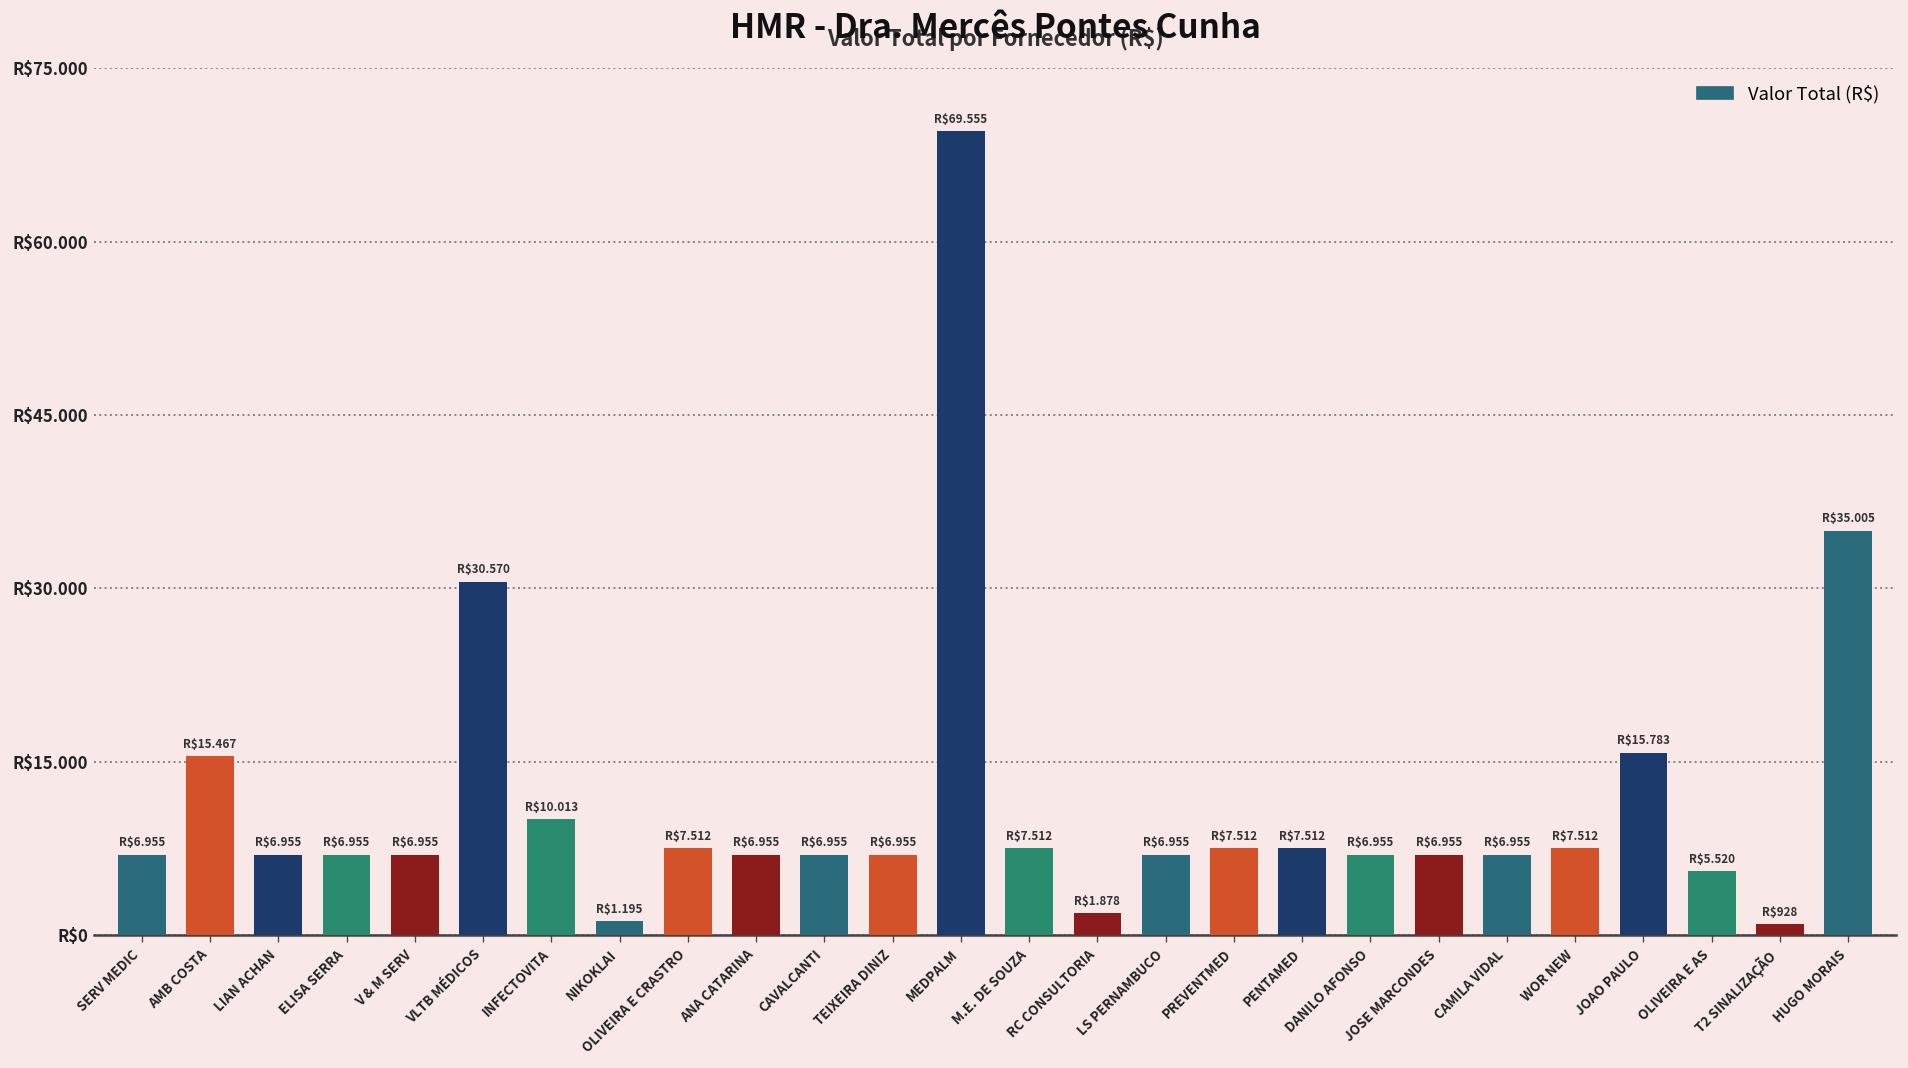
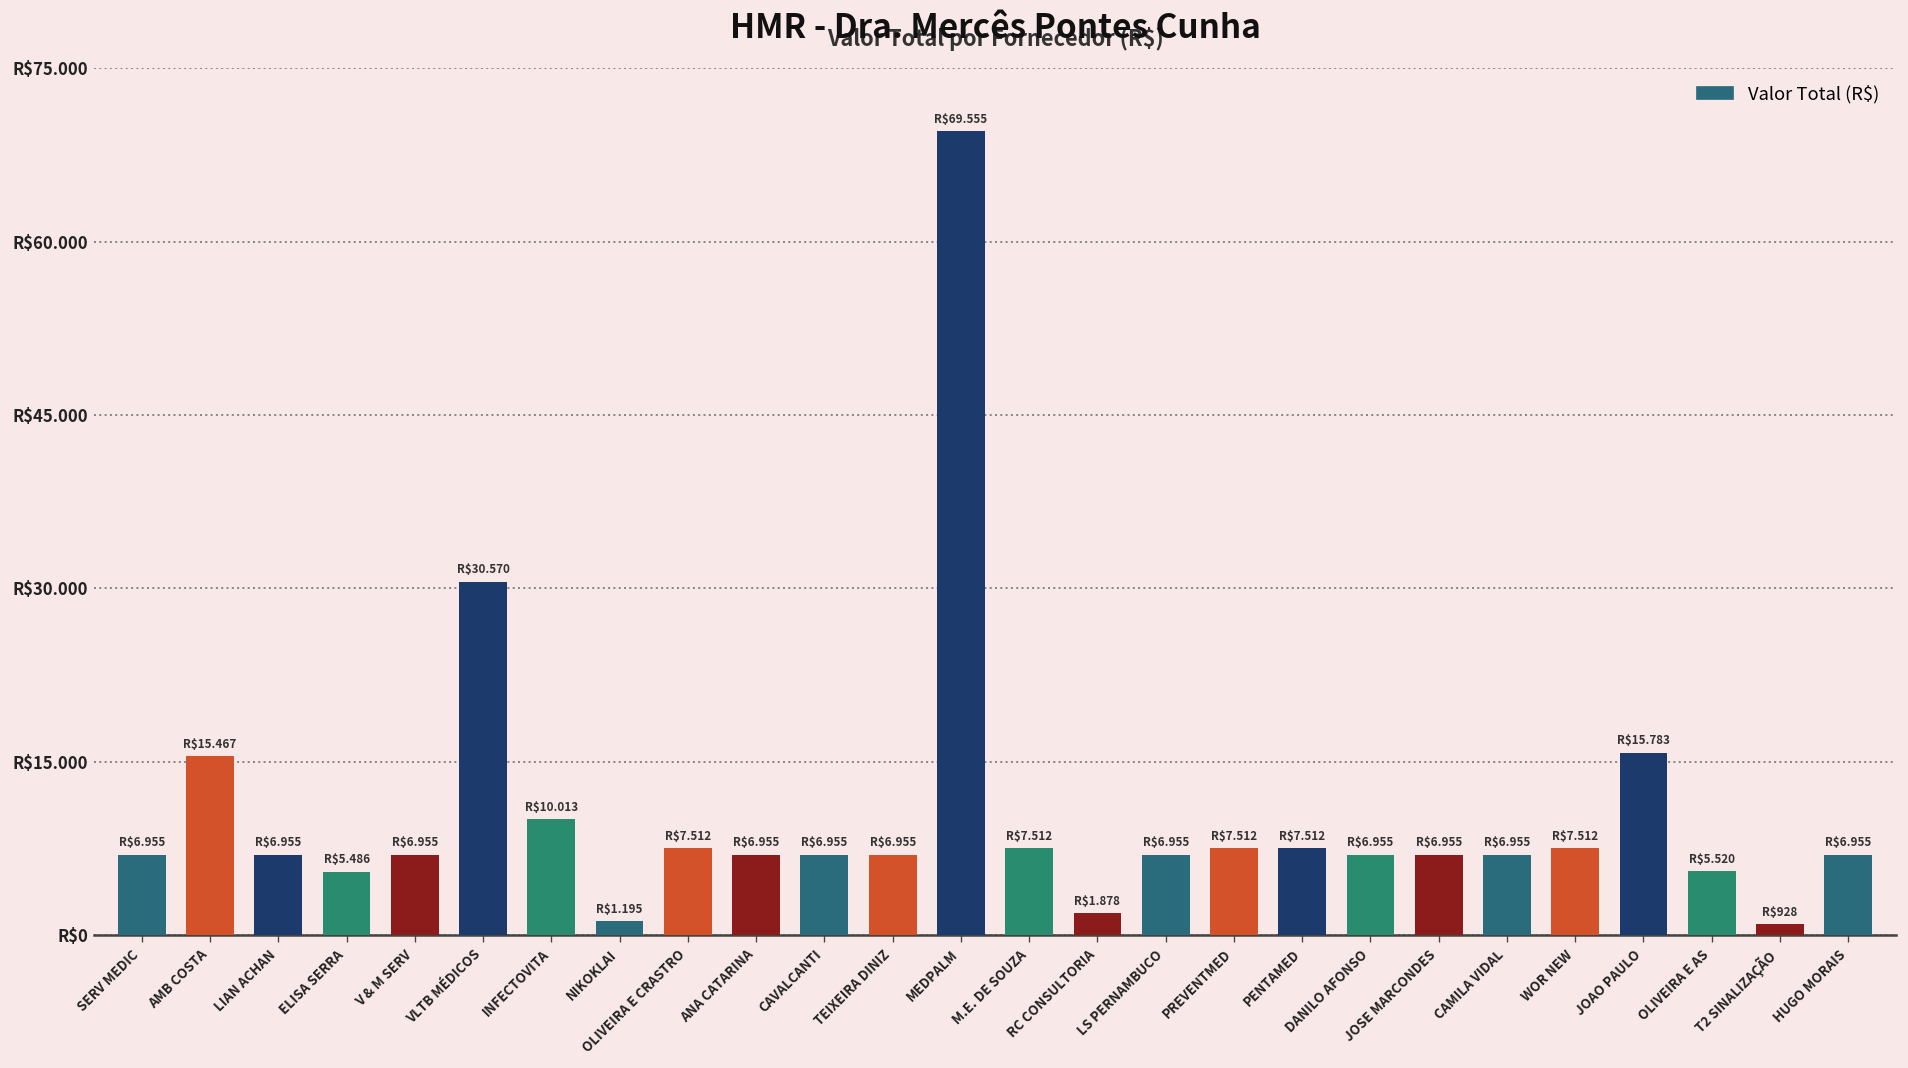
ELISA SERRA: $6.955 -> $5.486
HUGO MORAIS: $35.005 -> $6.955
